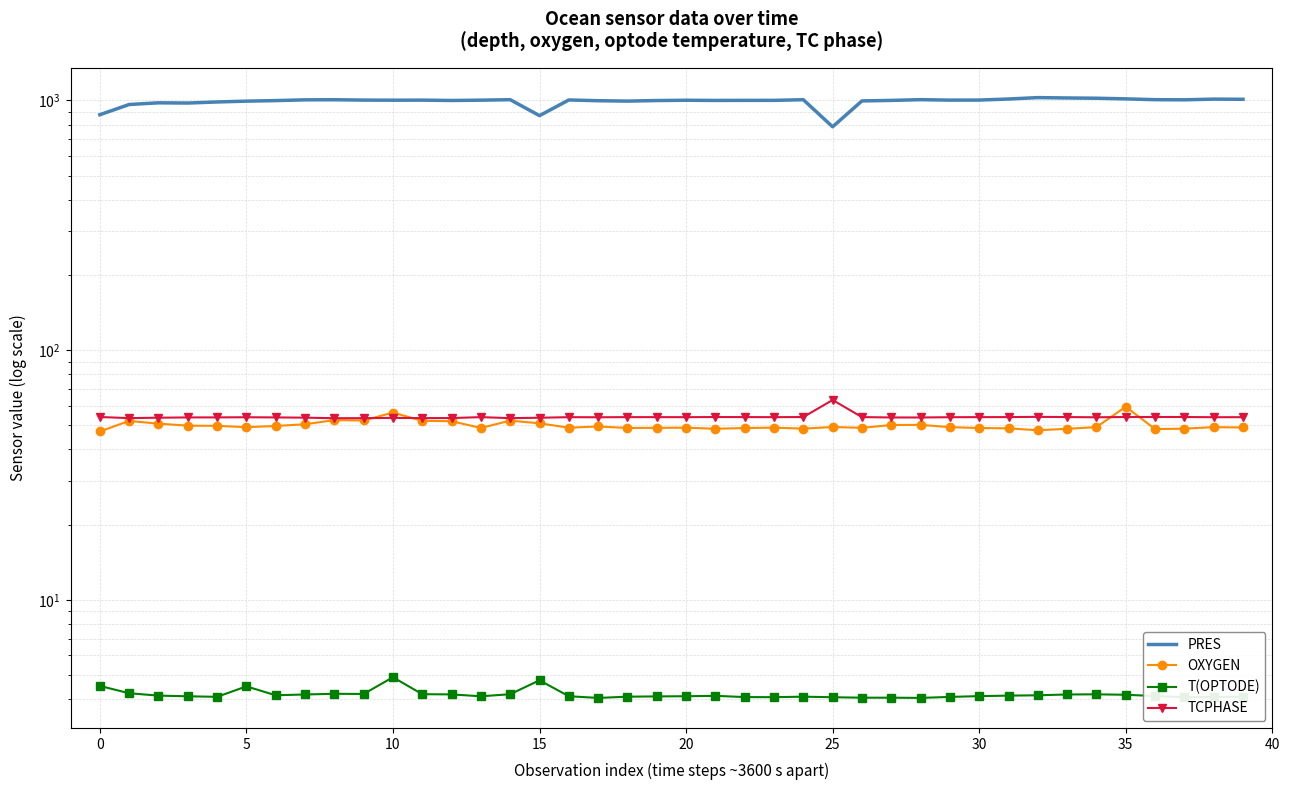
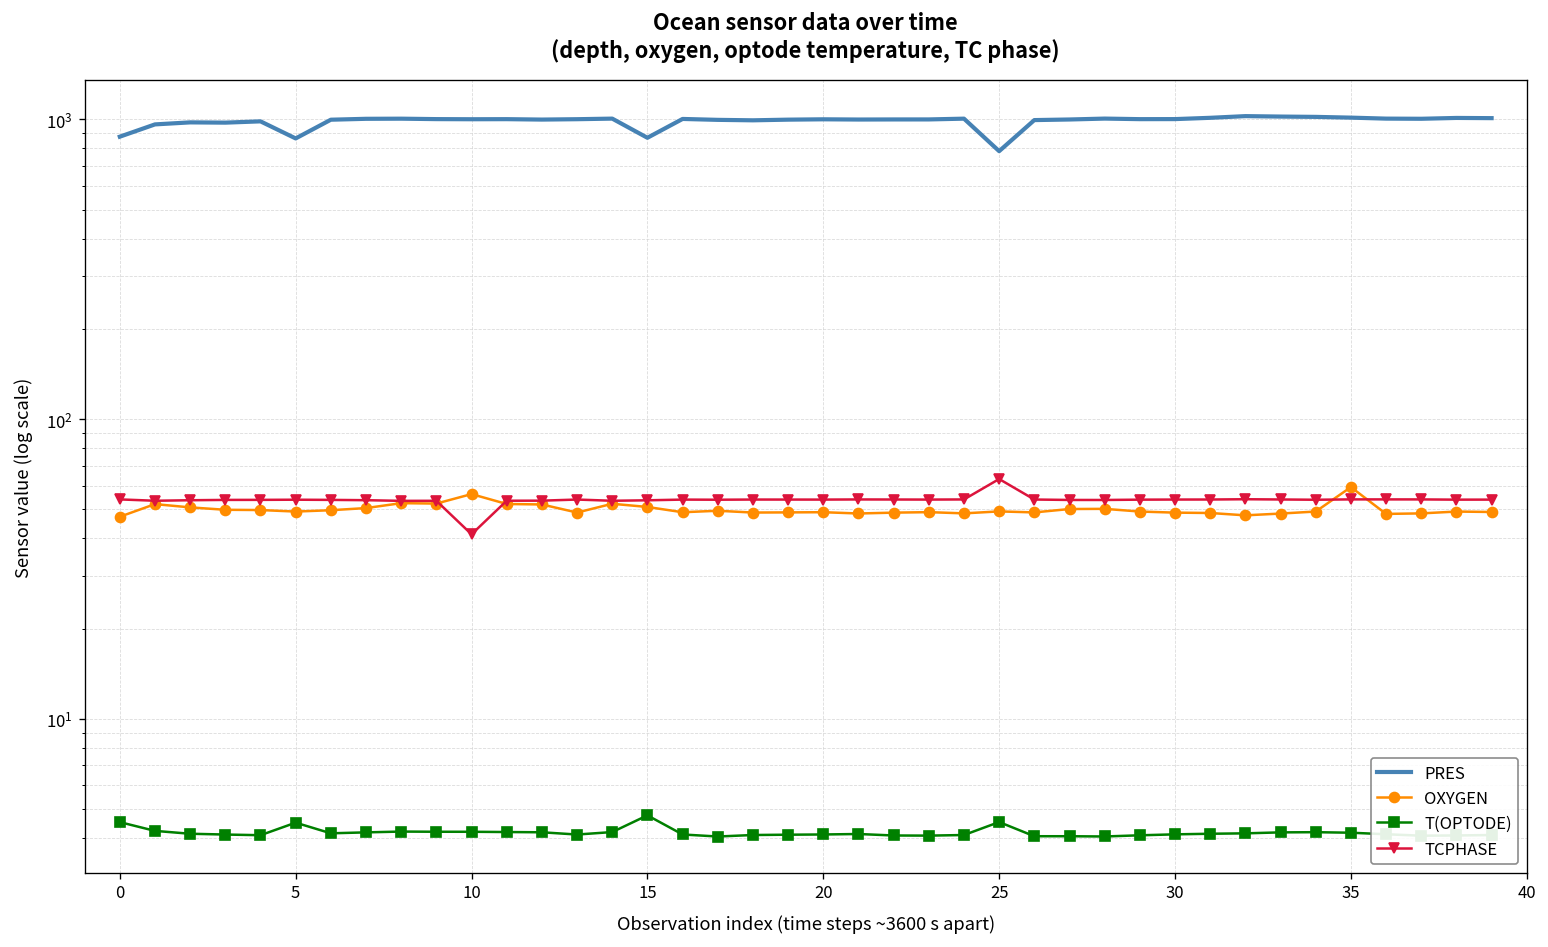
PRES, 5: 990 -> 860
T(OPTODE), 10: 4.9 -> 4.2
TCPHASE, 10: 54 -> 41
T(OPTODE), 25: 4.1 -> 4.5
